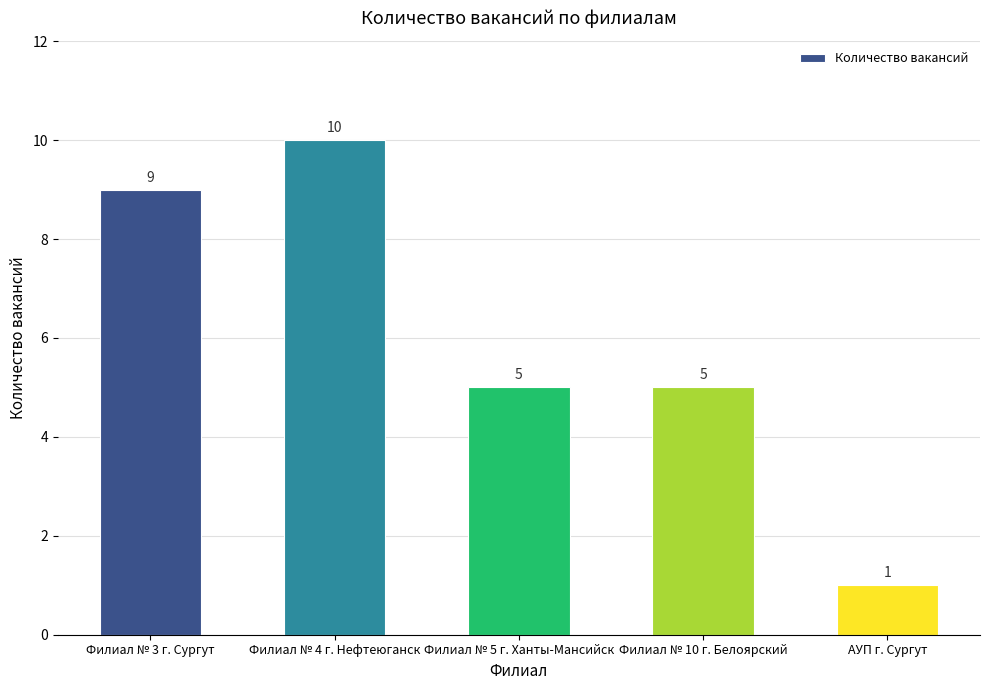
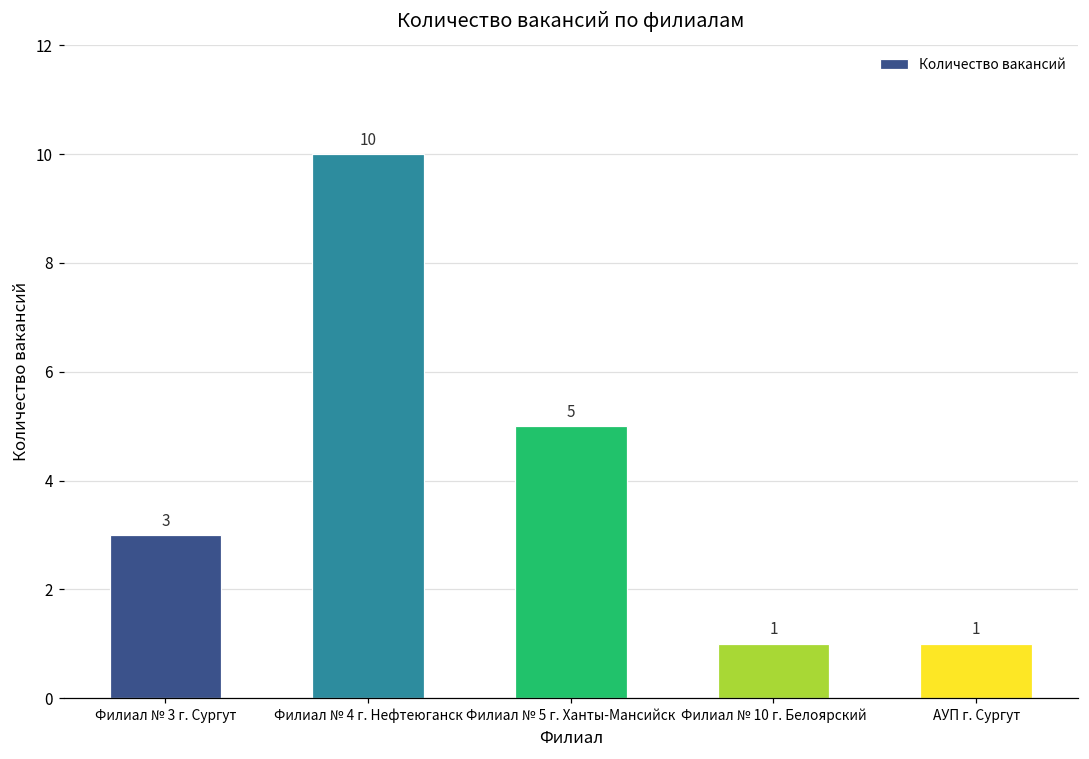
Филиал № 3 г. Сургут: 9 -> 3
Филиал № 10 г. Белоярский: 5 -> 1
